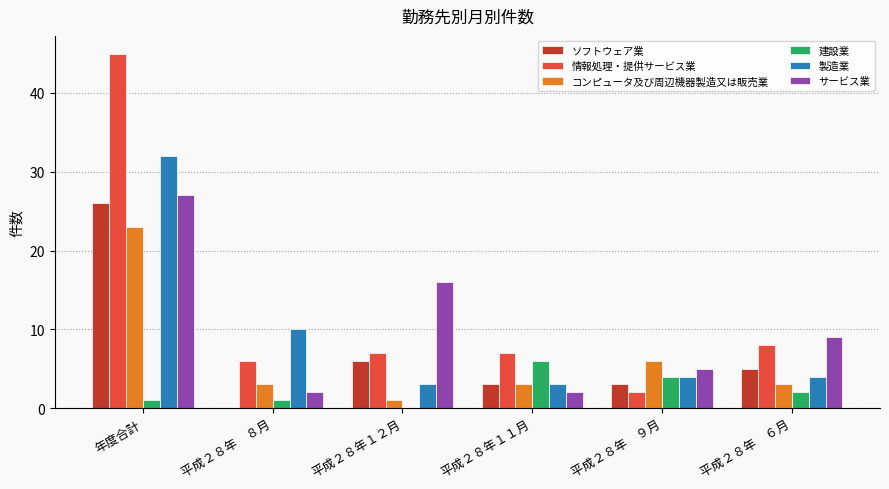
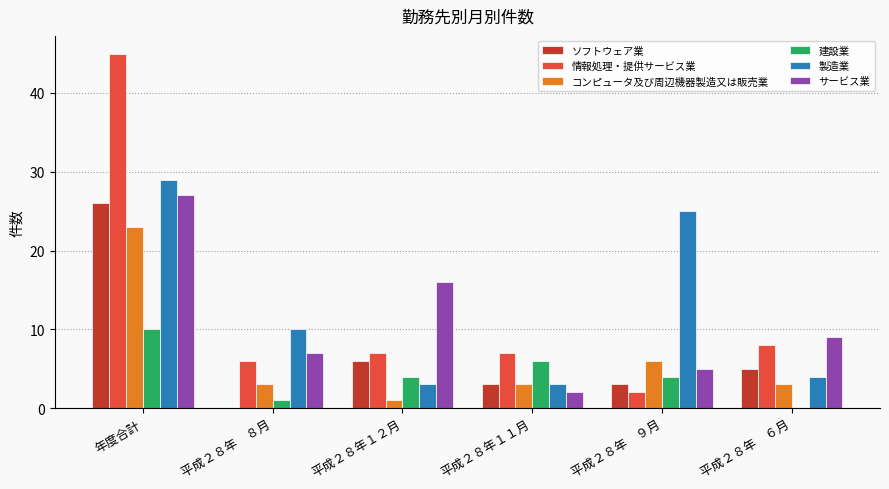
建設業, 年度合計: 1 -> 10
製造業, 年度合計: 32 -> 29
サービス業, 平成２８年 ８月: 2 -> 7
建設業, 平成２８年１２月: 0 -> 4
製造業, 平成２８年 ９月: 4 -> 25
建設業, 平成２８年 ６月: 2 -> 0
